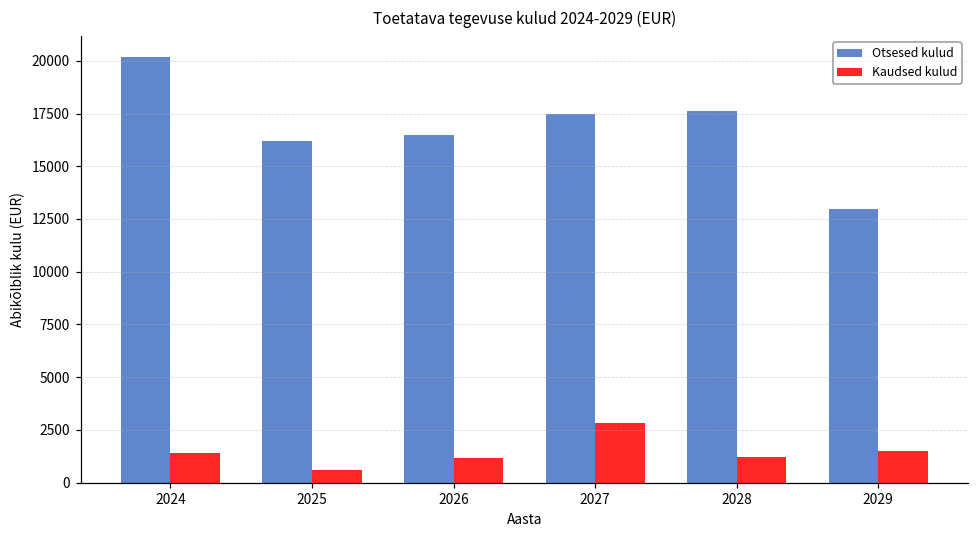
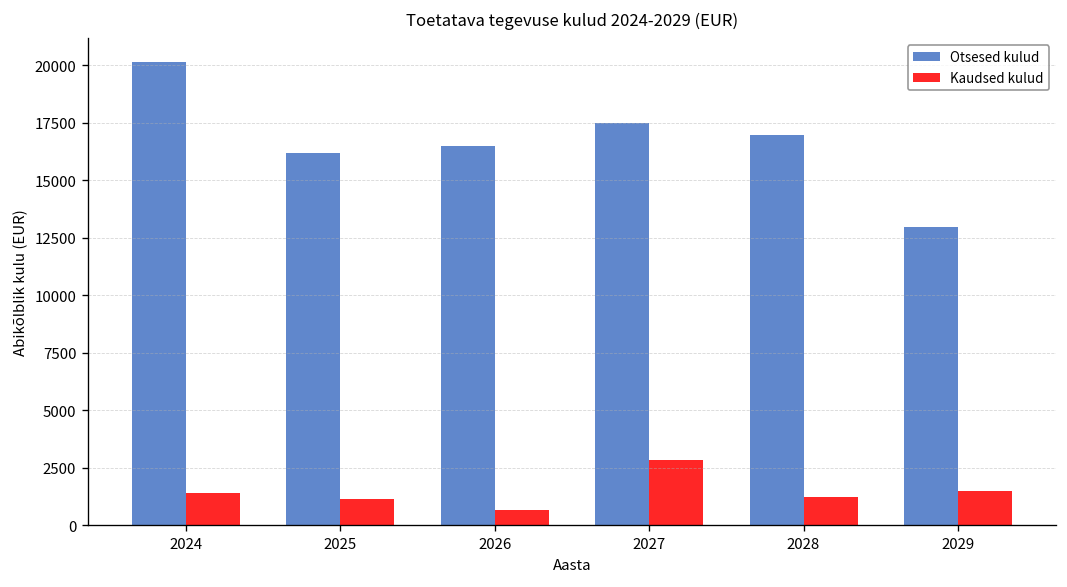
Kaudsed kulud, 2025: 600 -> 1100
Kaudsed kulud, 2026: 1200 -> 700
Otsesed kulud, 2028: 17600 -> 17000
